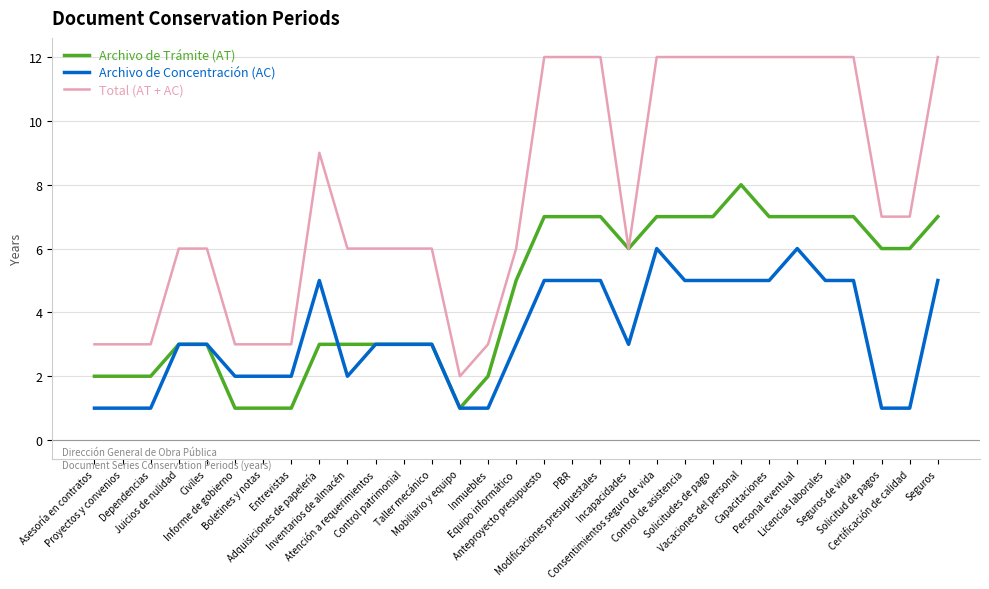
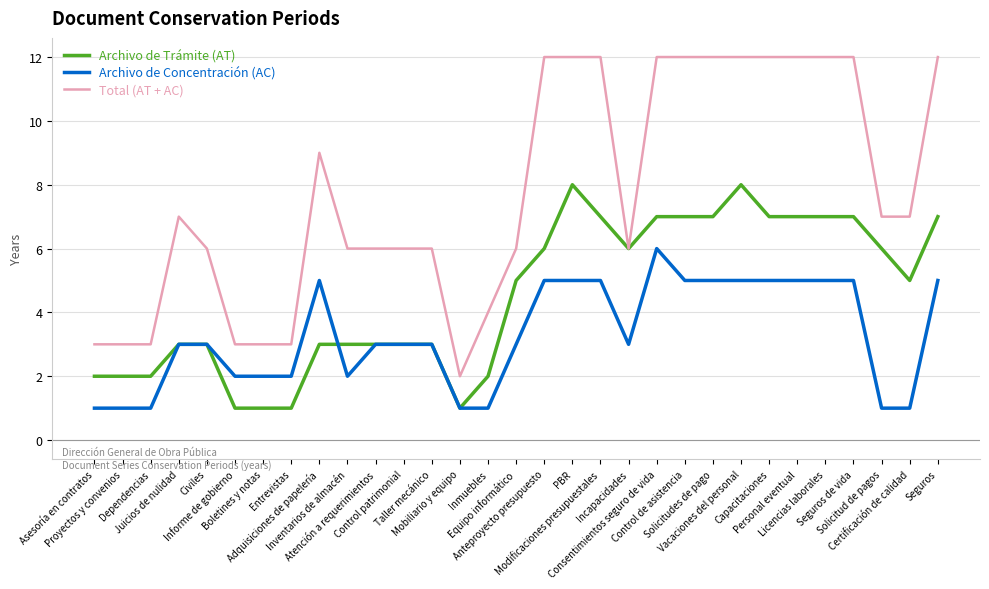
Total (AT + AC), Juicios de nulidad: 6 -> 7
Total (AT + AC), Inmuebles: 3 -> 4
Archivo de Trámite (AT), Anteproyecto presupuesto: 7 -> 6
Archivo de Trámite (AT), PBR: 7 -> 8
Archivo de Concentración (AC), Personal eventual: 6 -> 5
Archivo de Trámite (AT), Certificación de calidad: 6 -> 5
